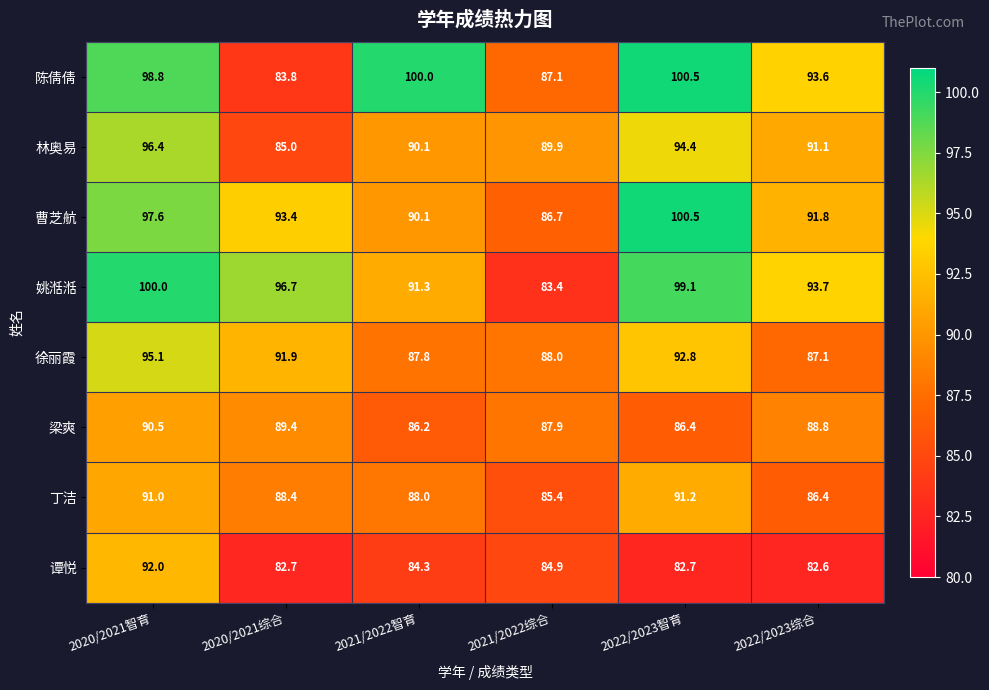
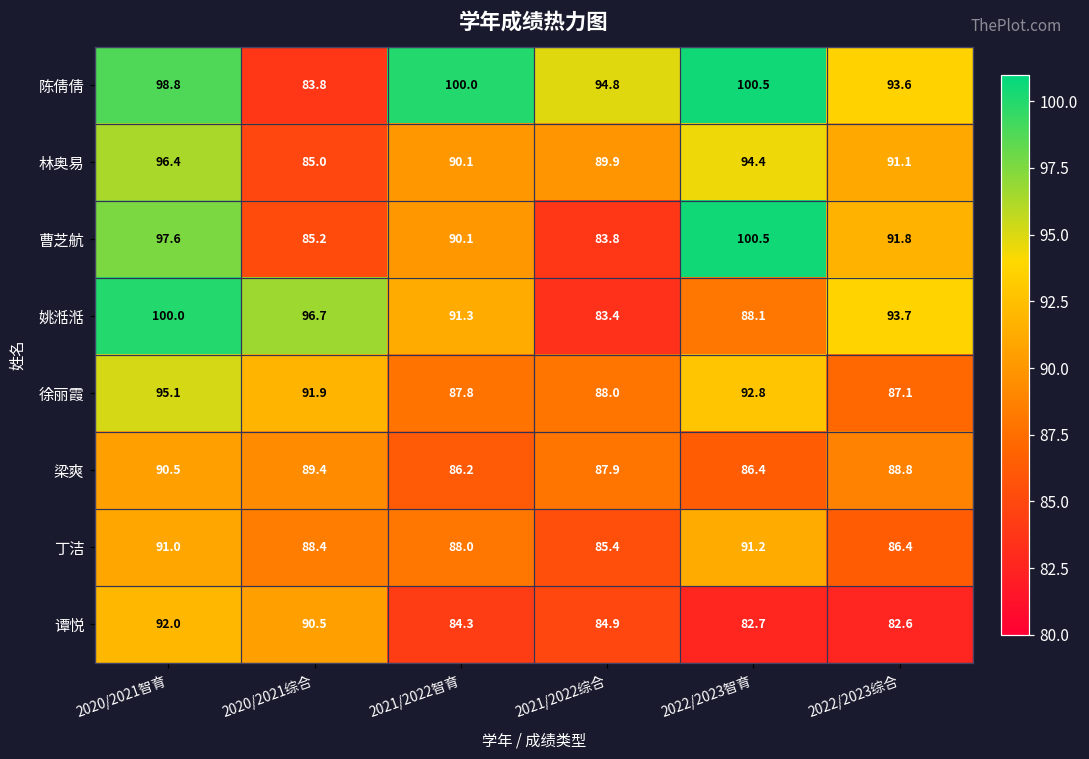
陈倩倩, 2021/2022综合: 87.1 -> 94.8
曹芝航, 2020/2021综合: 93.4 -> 85.2
曹芝航, 2021/2022综合: 86.7 -> 83.8
姚湉湉, 2022/2023智育: 99.1 -> 88.1
谭悦, 2020/2021综合: 82.7 -> 90.5
